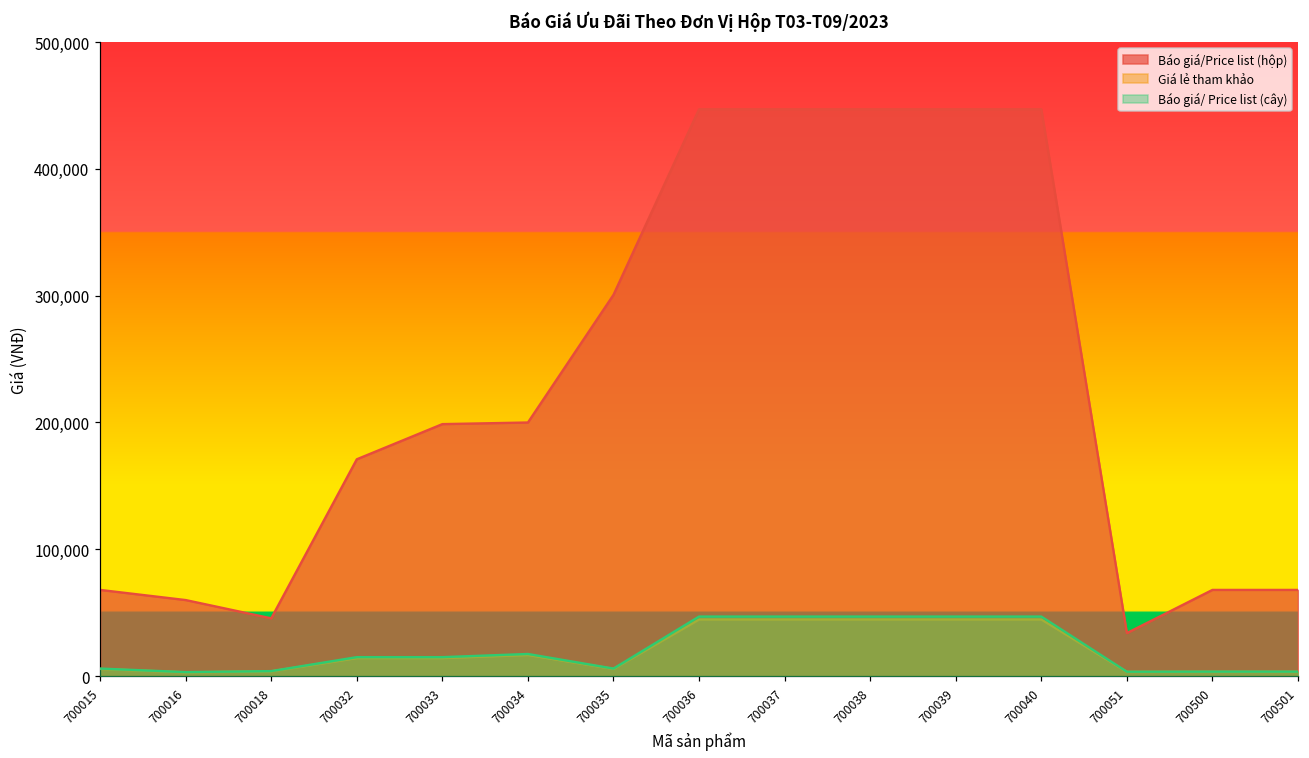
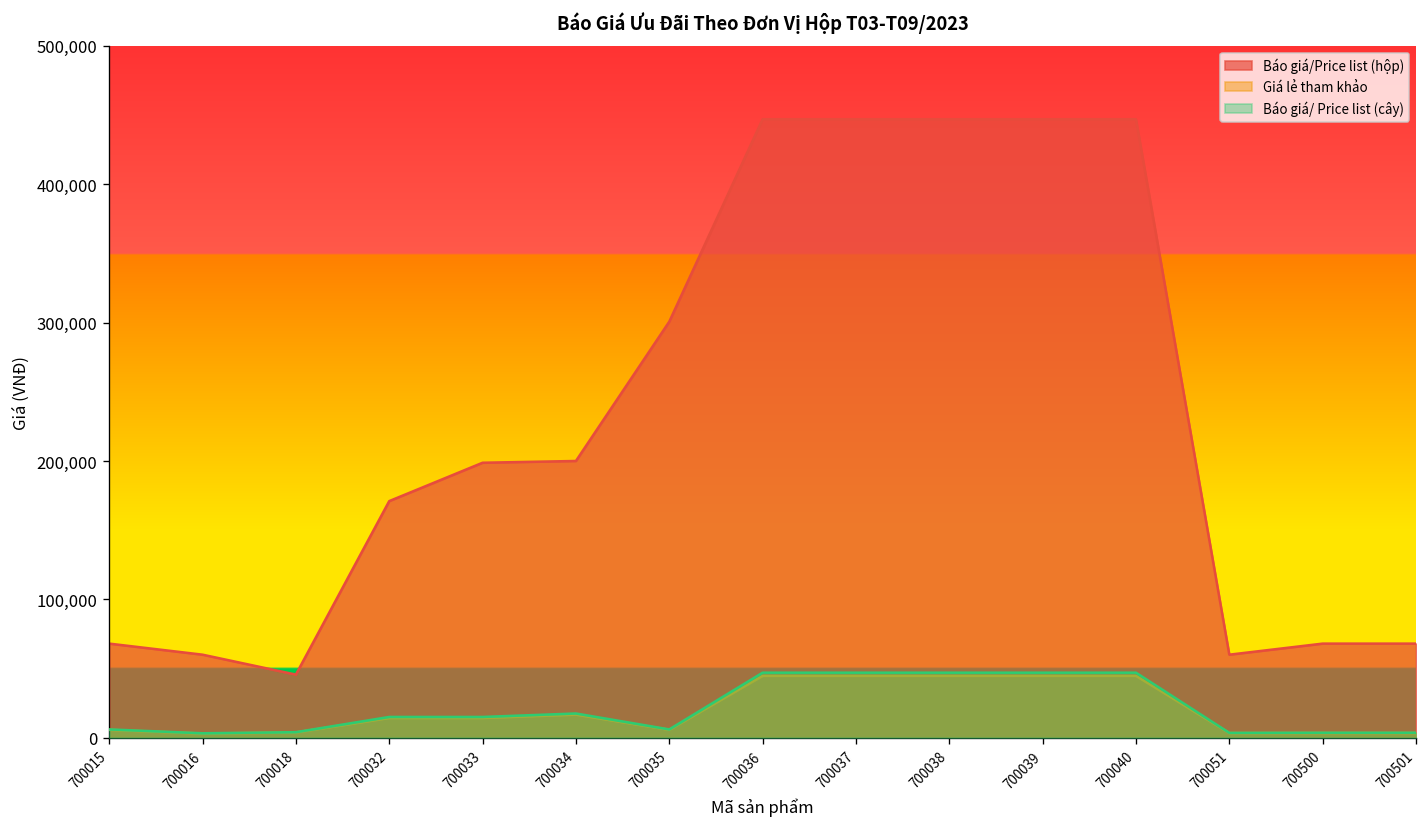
Báo giá/Price list (hộp), 700051: 34,000 -> 60,000
